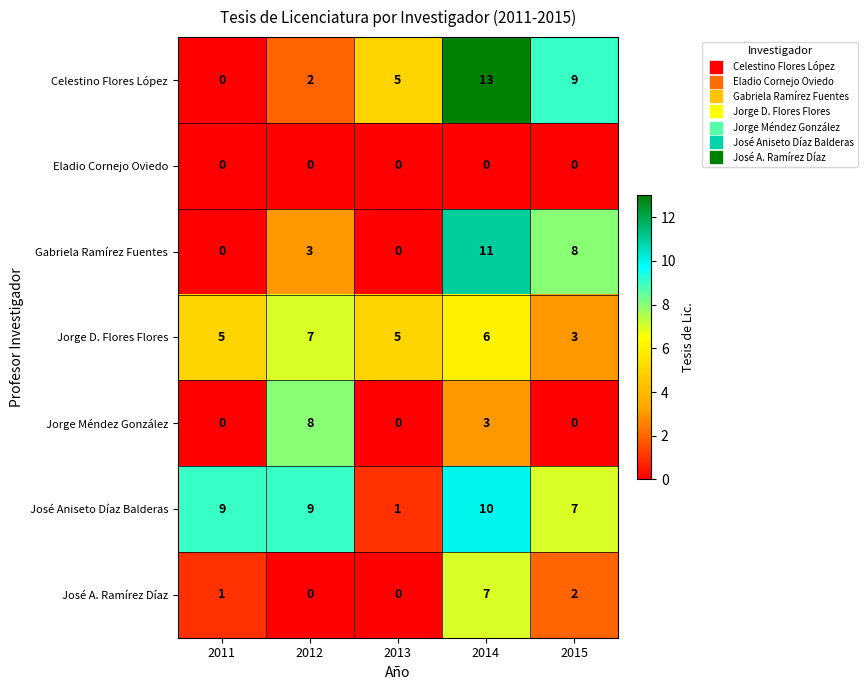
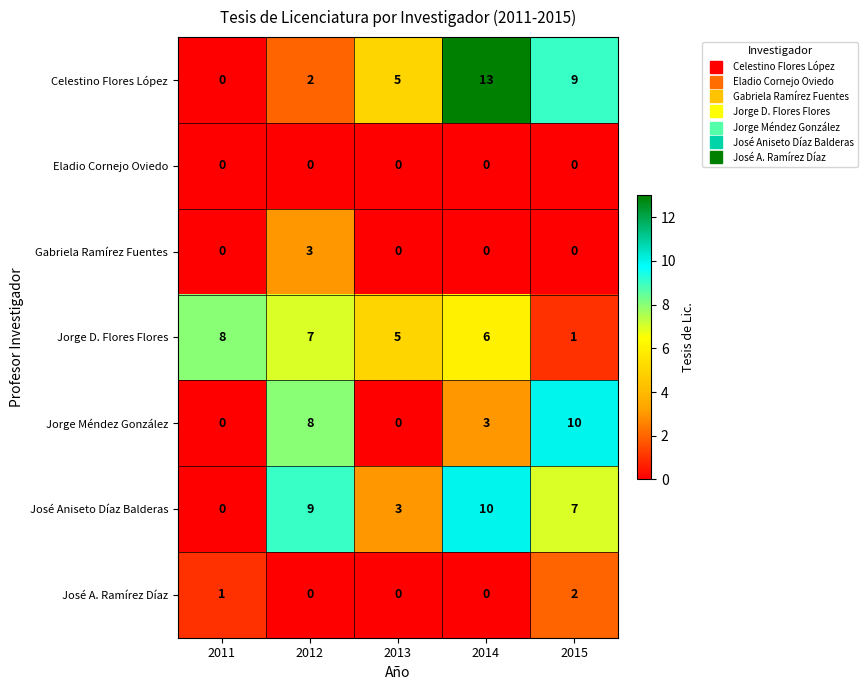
Gabriela Ramírez Fuentes, 2014: 11 -> 0
Gabriela Ramírez Fuentes, 2015: 8 -> 0
Jorge D. Flores Flores, 2011: 5 -> 8
Jorge D. Flores Flores, 2015: 3 -> 1
Jorge Méndez González, 2015: 0 -> 10
José Aniseto Díaz Balderas, 2011: 9 -> 0
José Aniseto Díaz Balderas, 2013: 1 -> 3
José A. Ramírez Díaz, 2014: 7 -> 0
